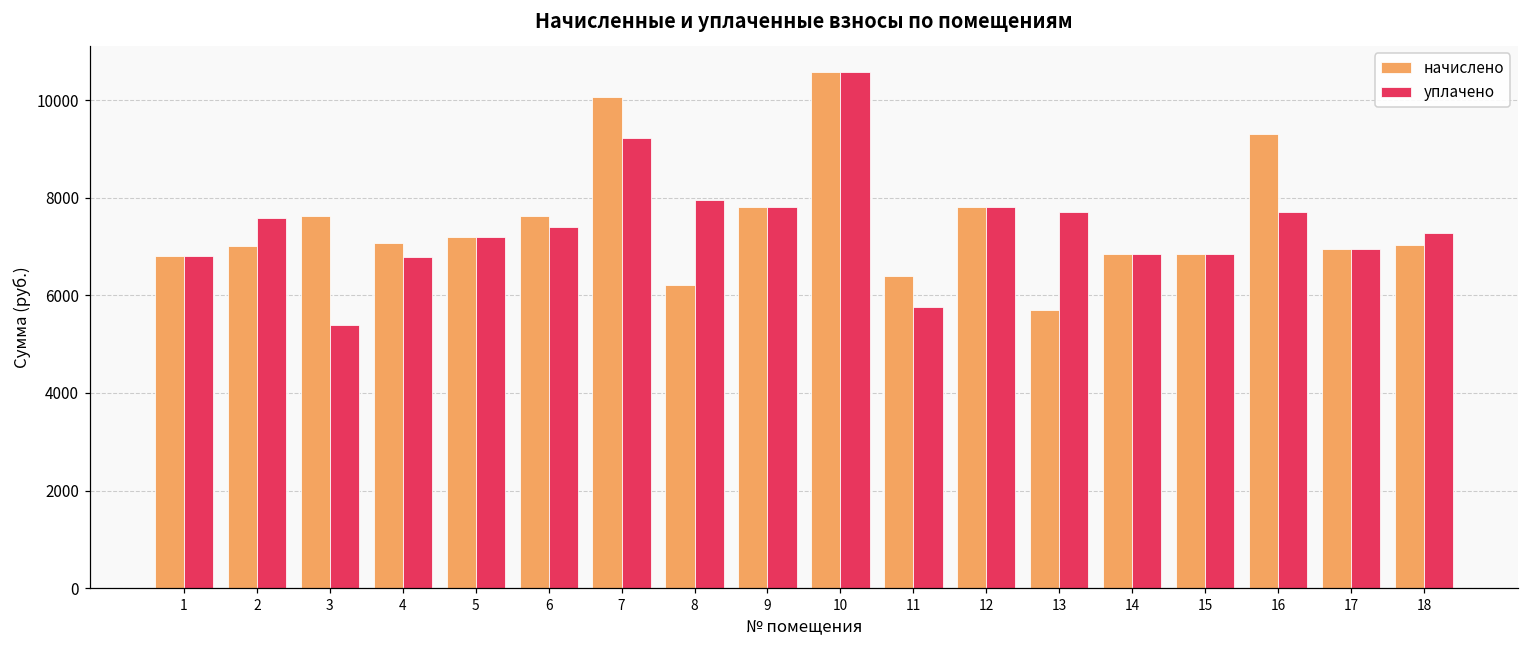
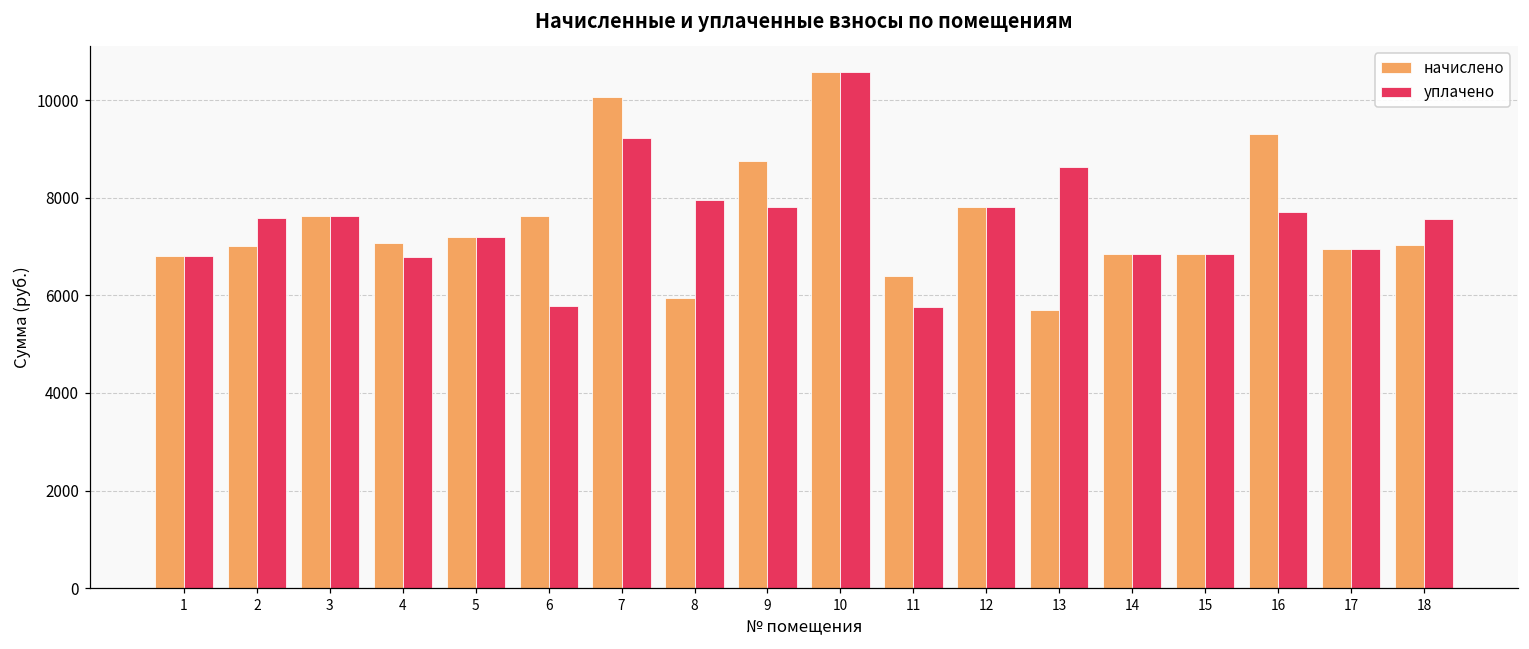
уплачено, 3: 5400 -> 7600
уплачено, 6: 7400 -> 5800
начислено, 8: 6200 -> 5900
начислено, 9: 7800 -> 8800
уплачено, 13: 7700 -> 8600
уплачено, 18: 7300 -> 7600
